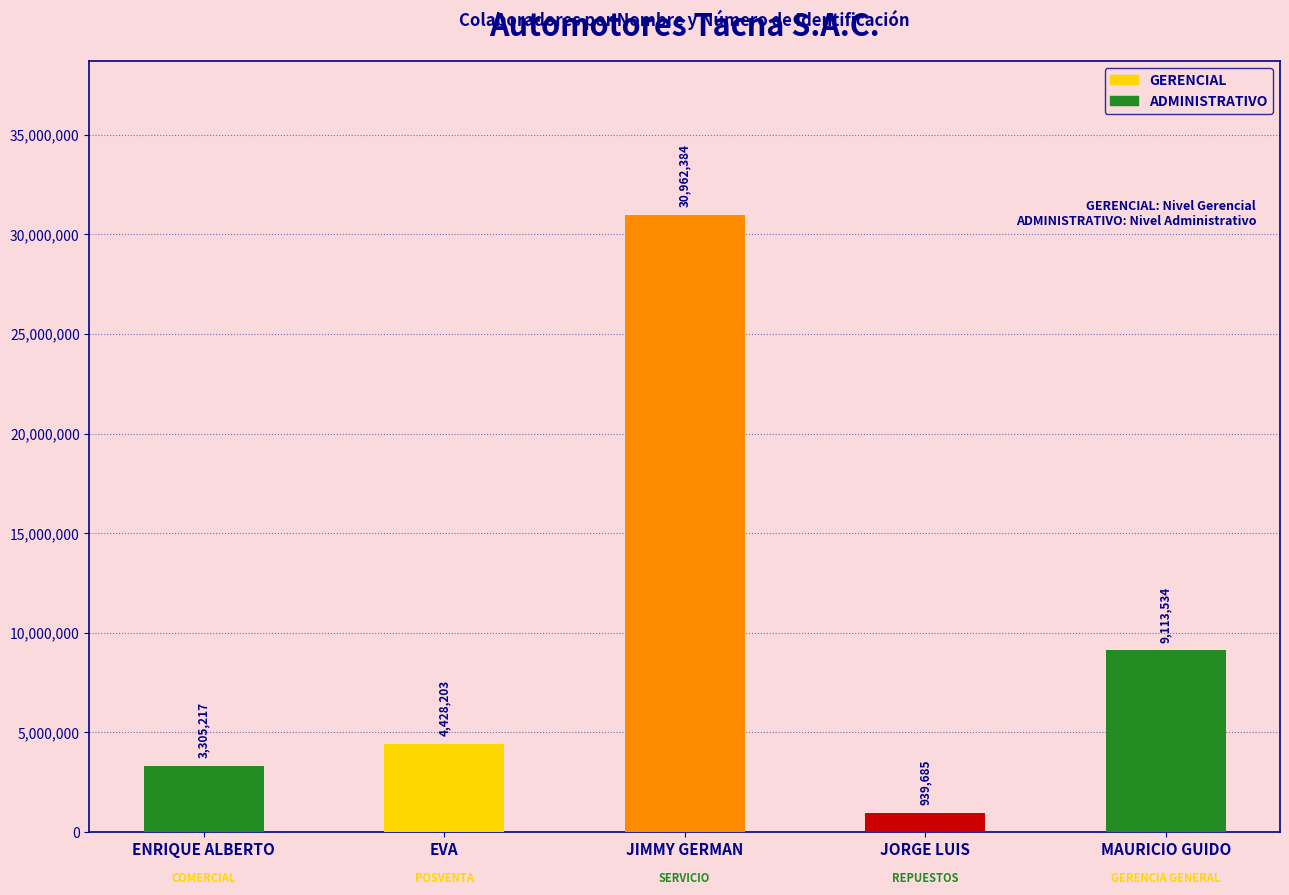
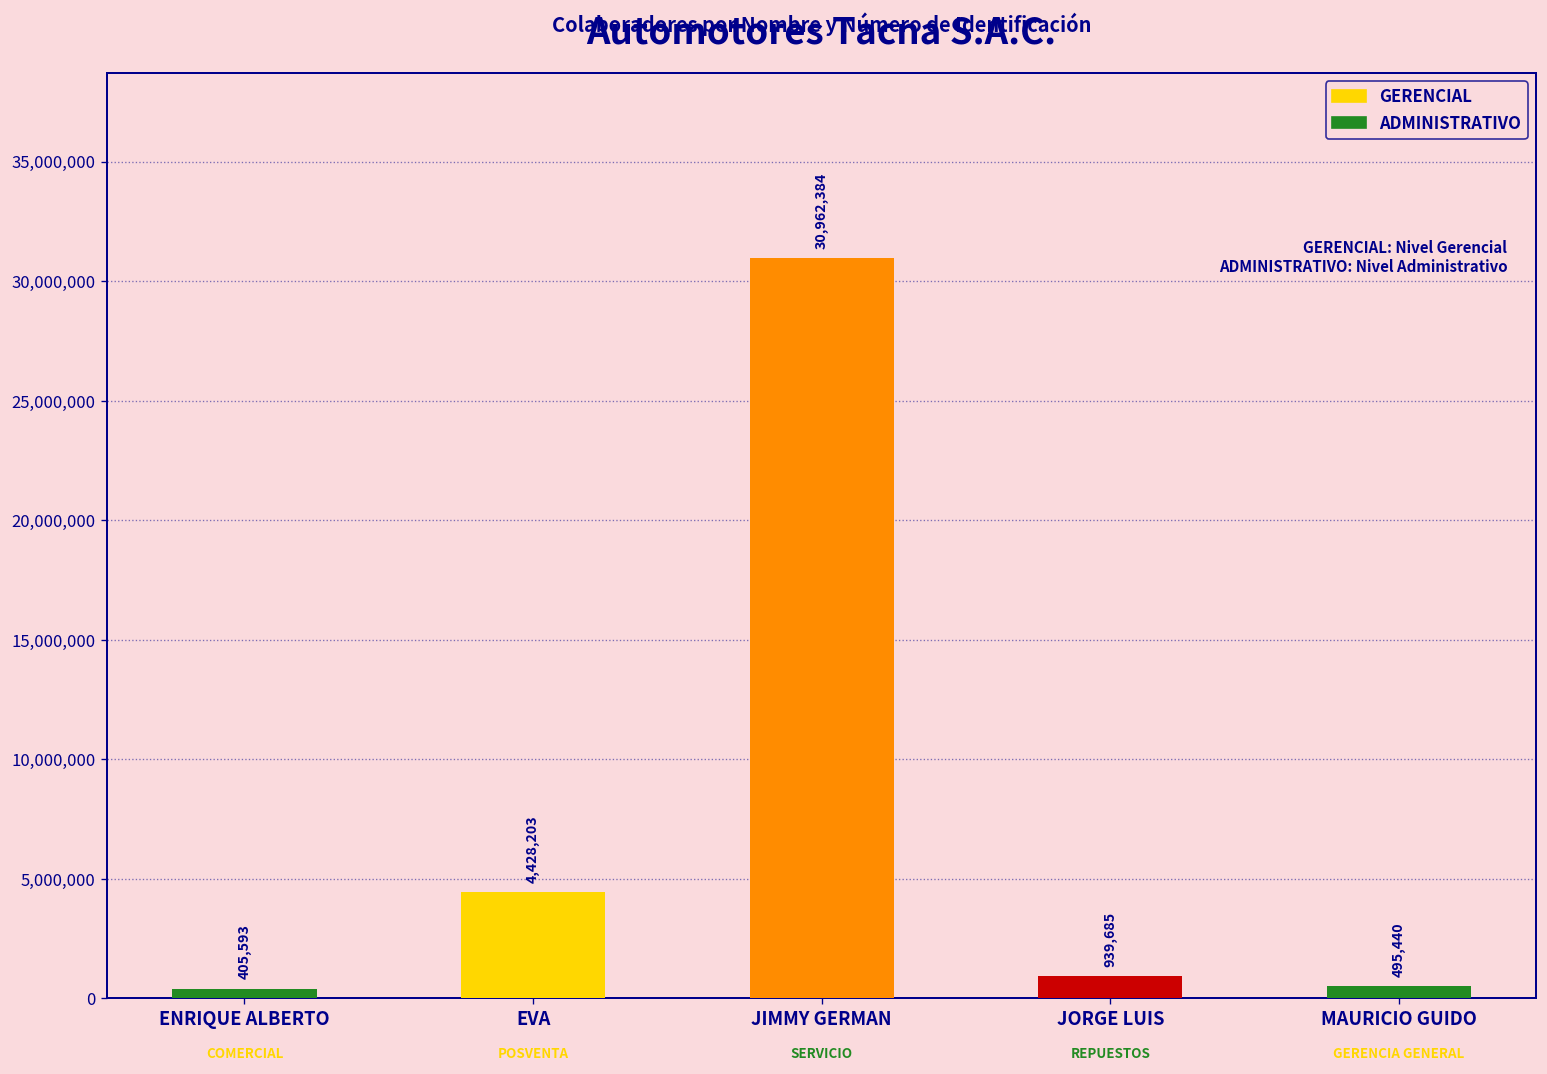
ENRIQUE ALBERTO: 3,305,217 -> 405,593
MAURICIO GUIDO: 9,113,534 -> 495,440
